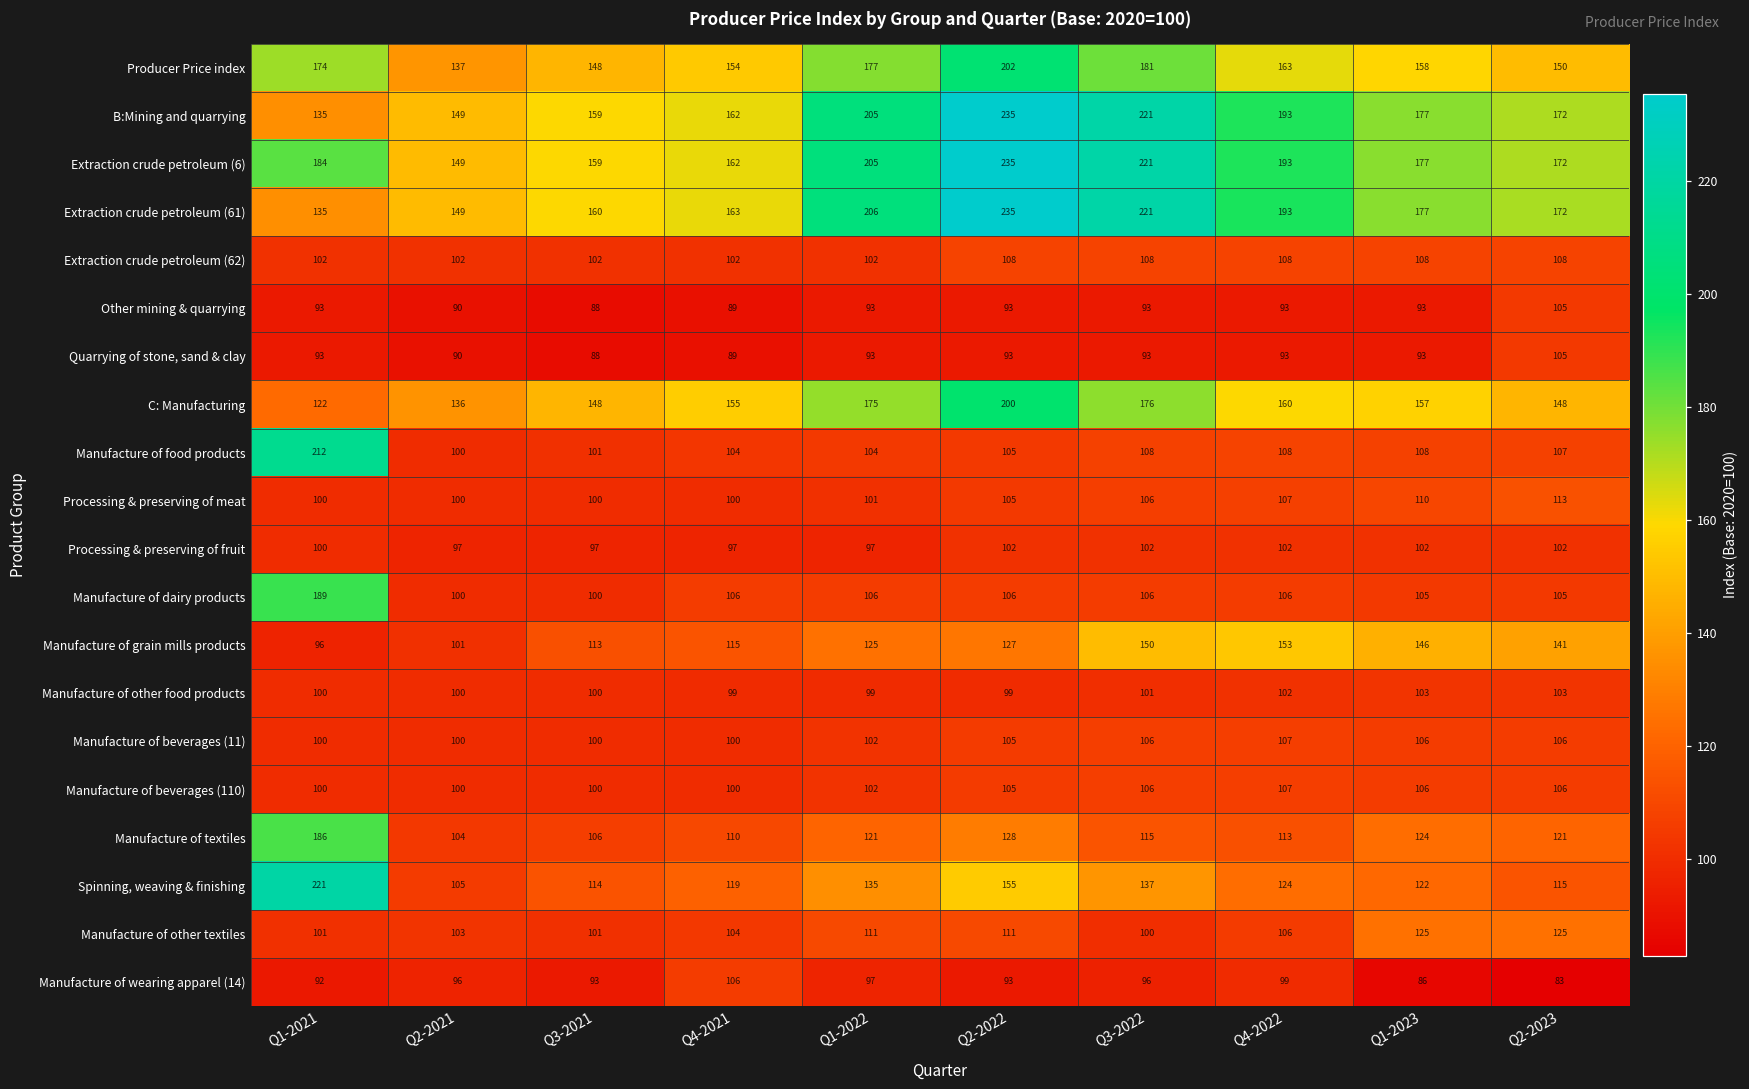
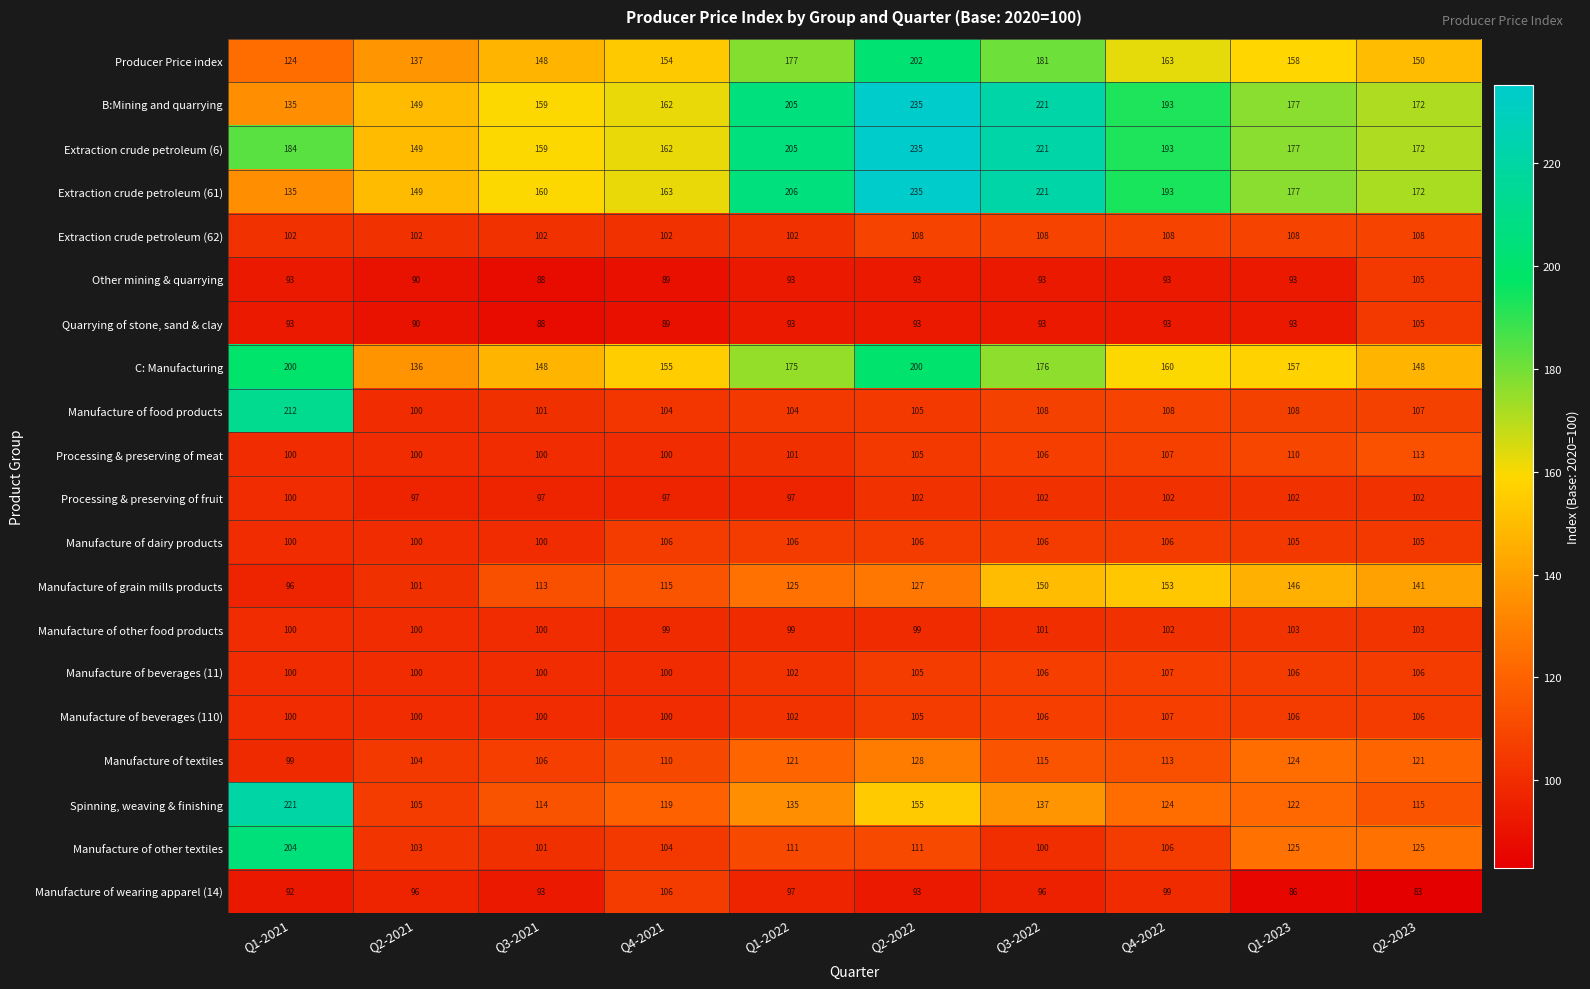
Producer Price index, Q1-2021: 174 -> 124
C: Manufacturing, Q1-2021: 122 -> 200
Manufacture of dairy products, Q1-2021: 189 -> 100
Manufacture of textiles, Q1-2021: 186 -> 99
Manufacture of other textiles, Q1-2021: 101 -> 204
